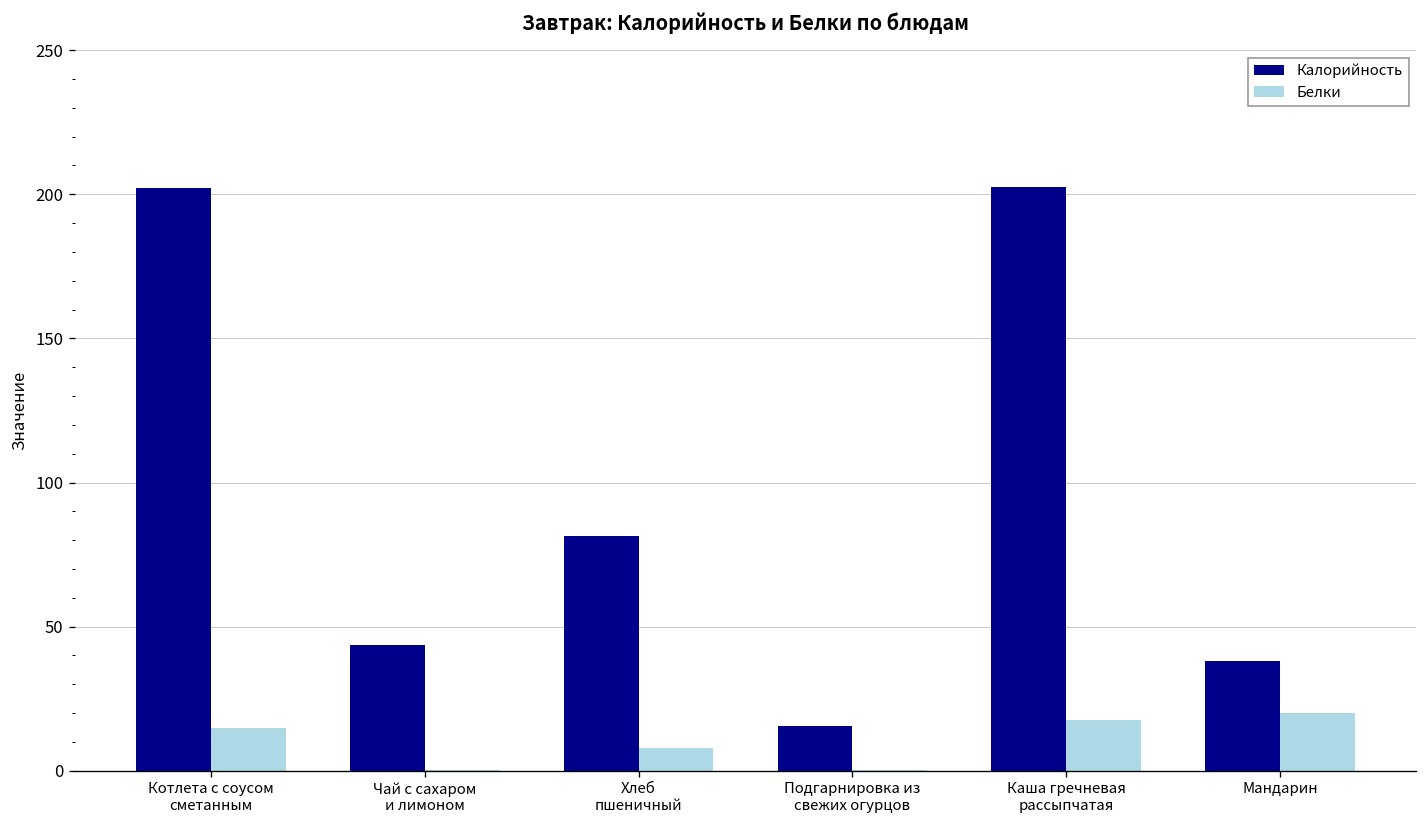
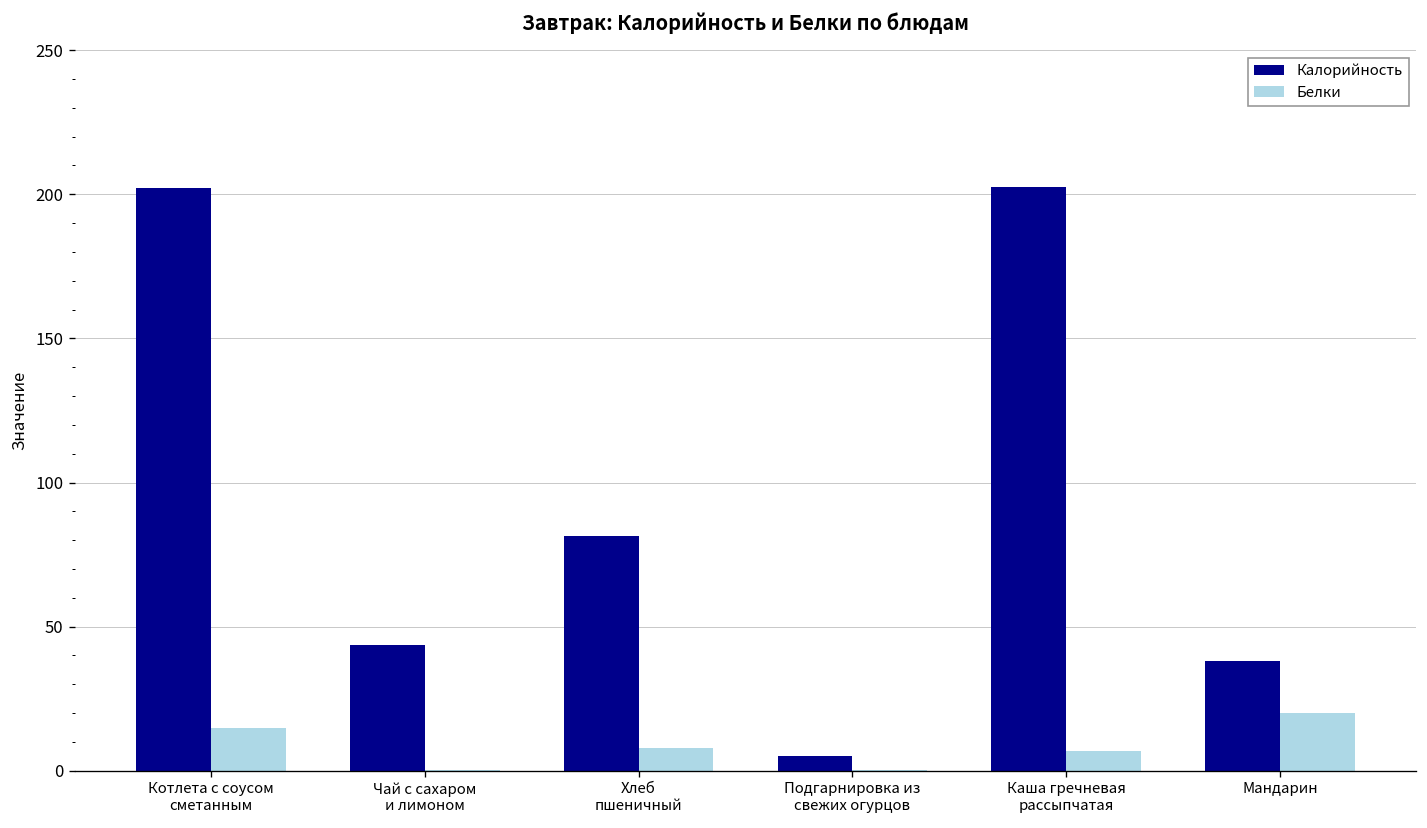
Калорийность, Подгарнировка из свежих огурцов: 16 -> 5
Белки, Каша гречневая рассыпчатая: 17 -> 7
